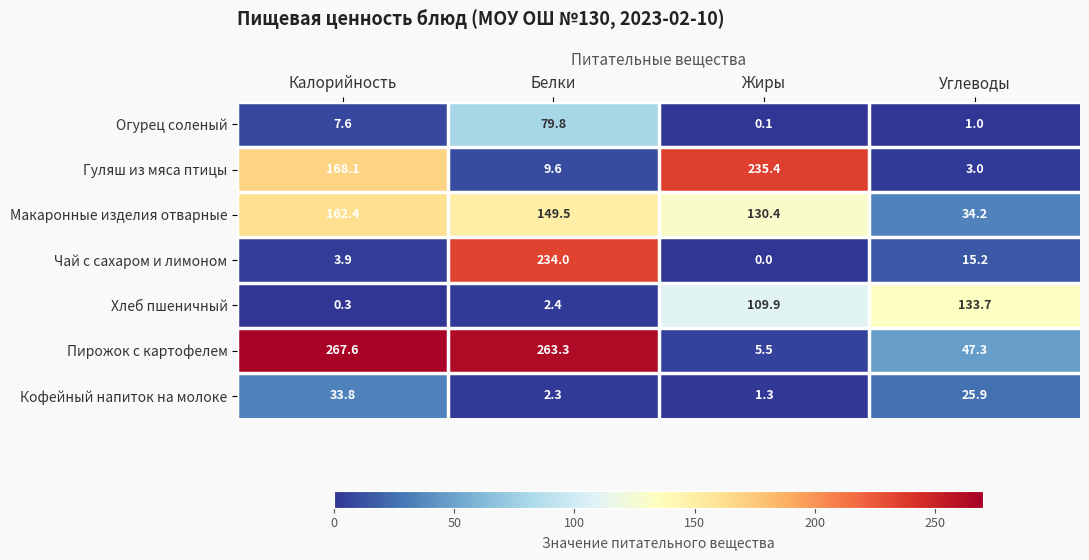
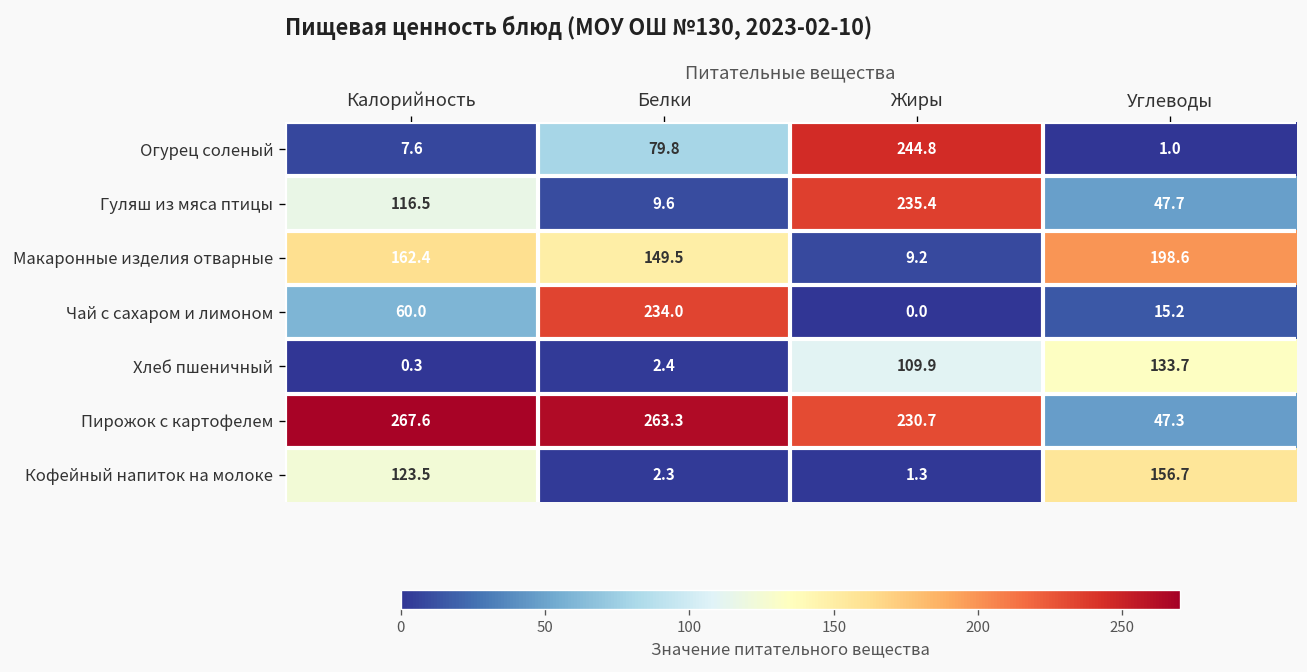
Огурец соленый, Жиры: 0.1 -> 244.8
Гуляш из мяса птицы, Калорийность: 168.1 -> 116.5
Гуляш из мяса птицы, Углеводы: 3.0 -> 47.7
Макаронные изделия отварные, Жиры: 130.4 -> 9.2
Макаронные изделия отварные, Углеводы: 34.2 -> 198.6
Чай с сахаром и лимоном, Калорийность: 3.9 -> 60.0
Пирожок с картофелем, Жиры: 5.5 -> 230.7
Кофейный напиток на молоке, Калорийность: 33.8 -> 123.5
Кофейный напиток на молоке, Углеводы: 25.9 -> 156.7
